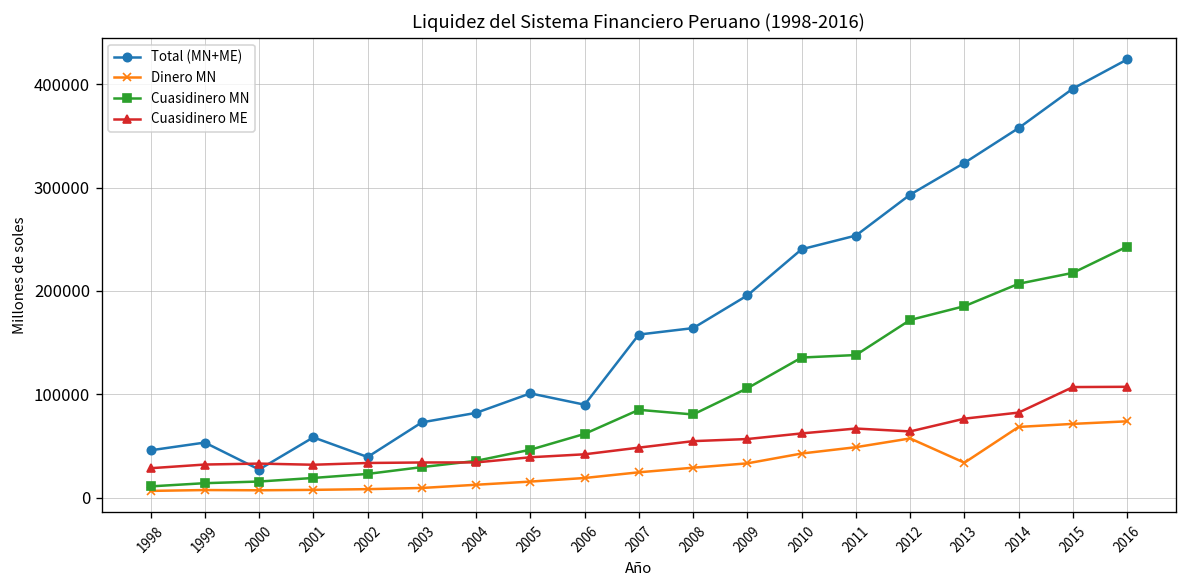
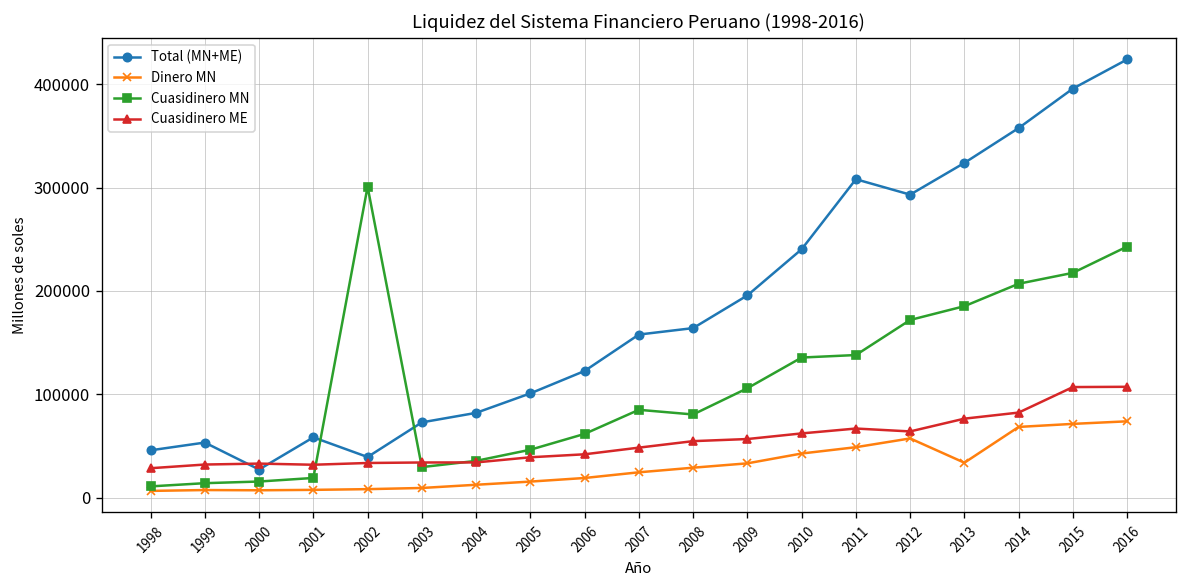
Cuasidinero MN, 2002: 20000 -> 300000
Total (MN+ME), 2006: 90000 -> 120000
Total (MN+ME), 2011: 250000 -> 310000
